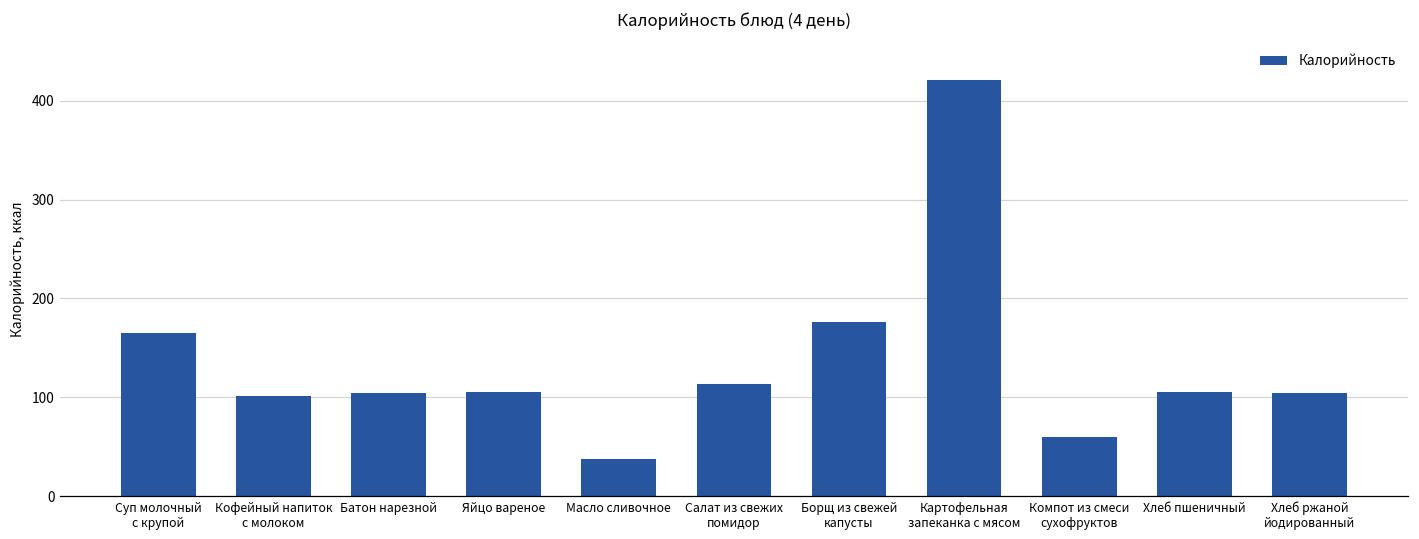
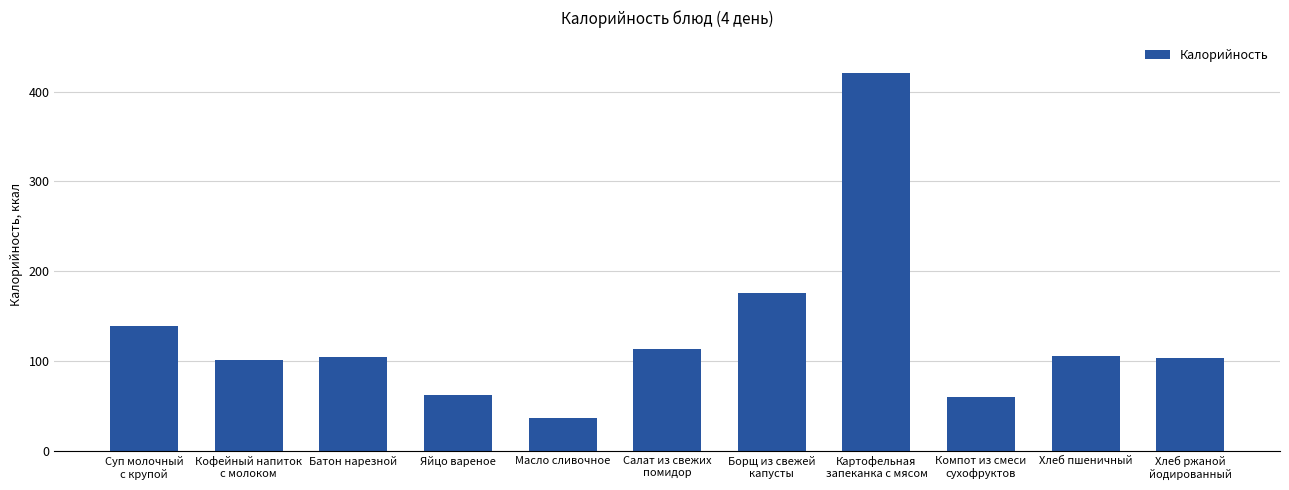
Суп молочный с крупой: 160 -> 140
Яйцо вареное: 110 -> 60
